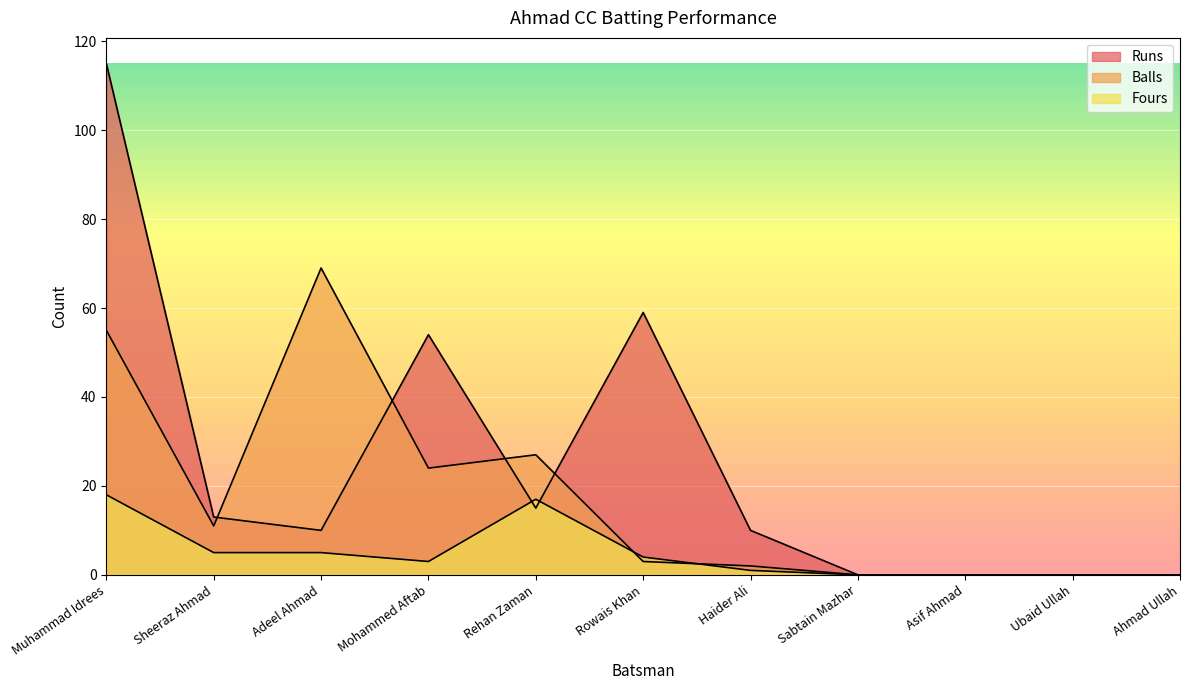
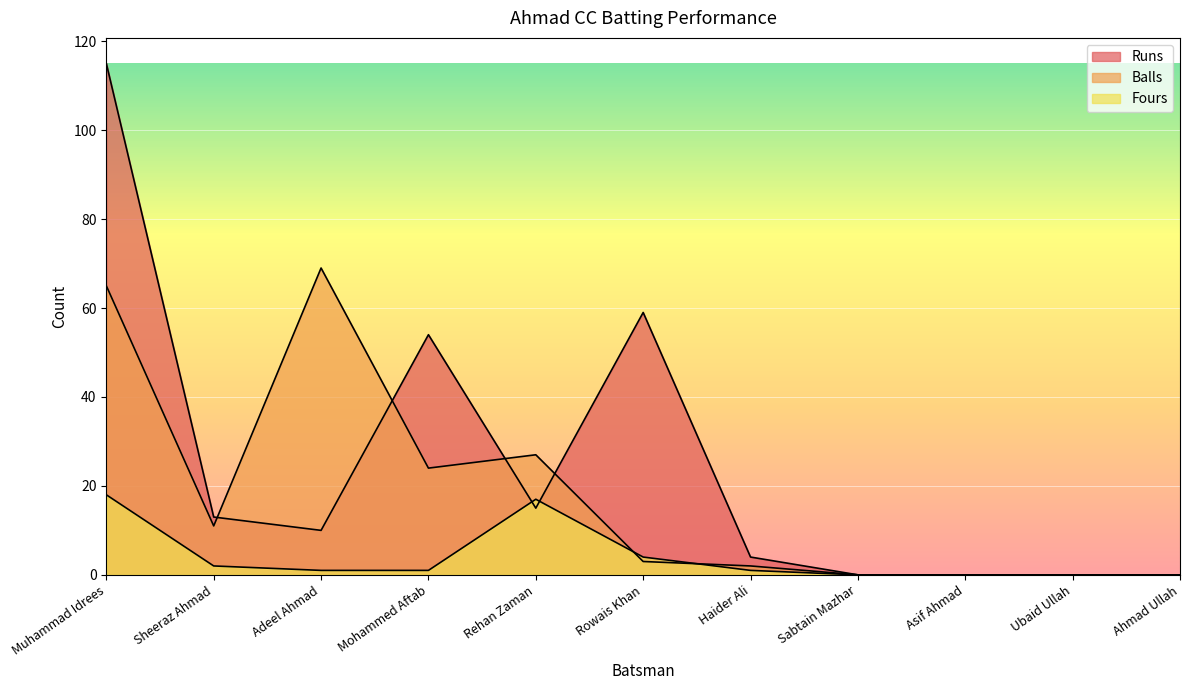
Balls, Muhammad Idrees: 55 -> 65
Fours, Sheeraz Ahmad: 5 -> 2
Fours, Adeel Ahmad: 5 -> 1
Fours, Mohammed Aftab: 3 -> 1
Runs, Haider Ali: 10 -> 4
